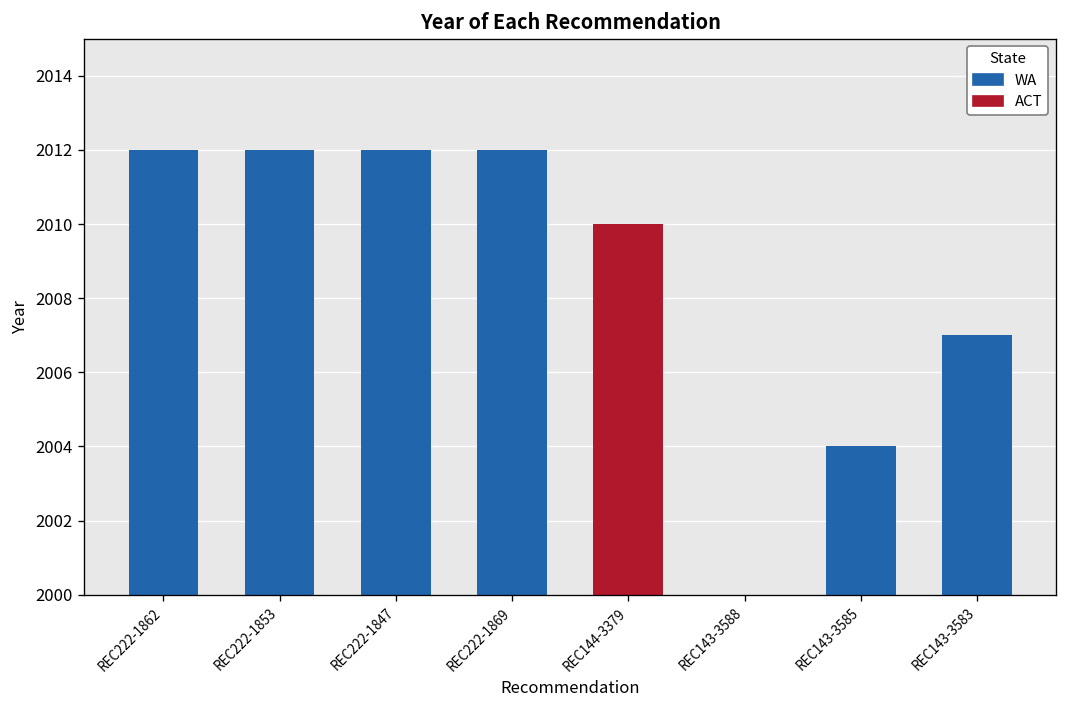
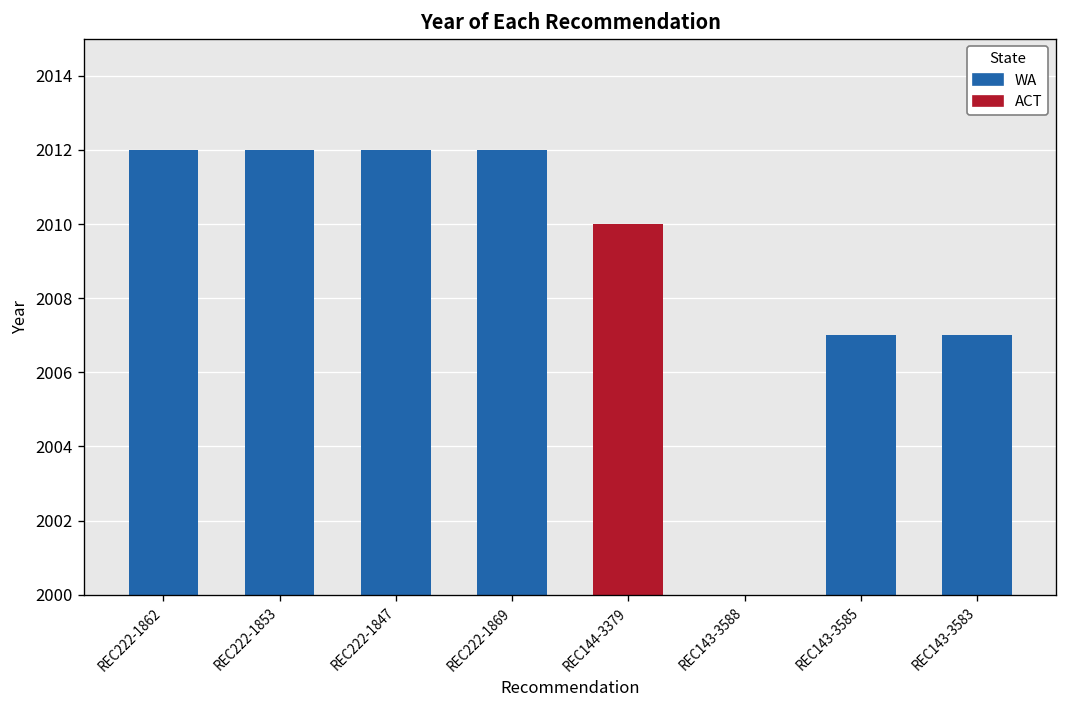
REC143-3585: 2004 -> 2007
